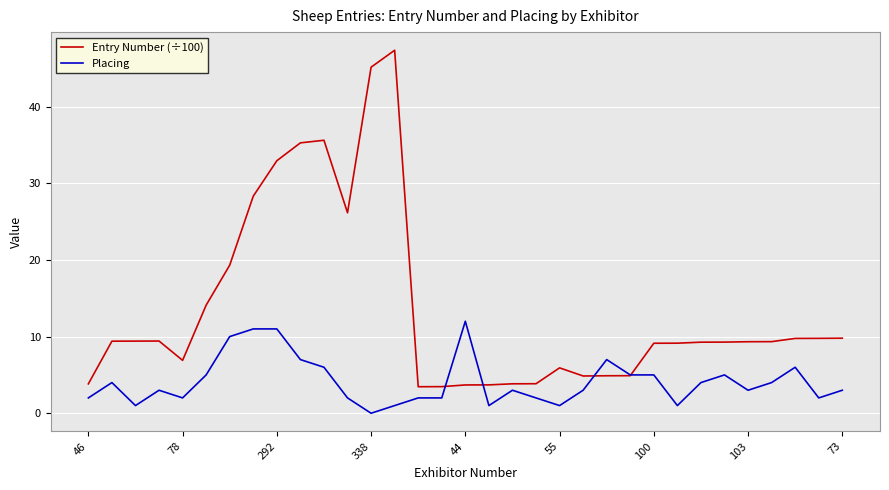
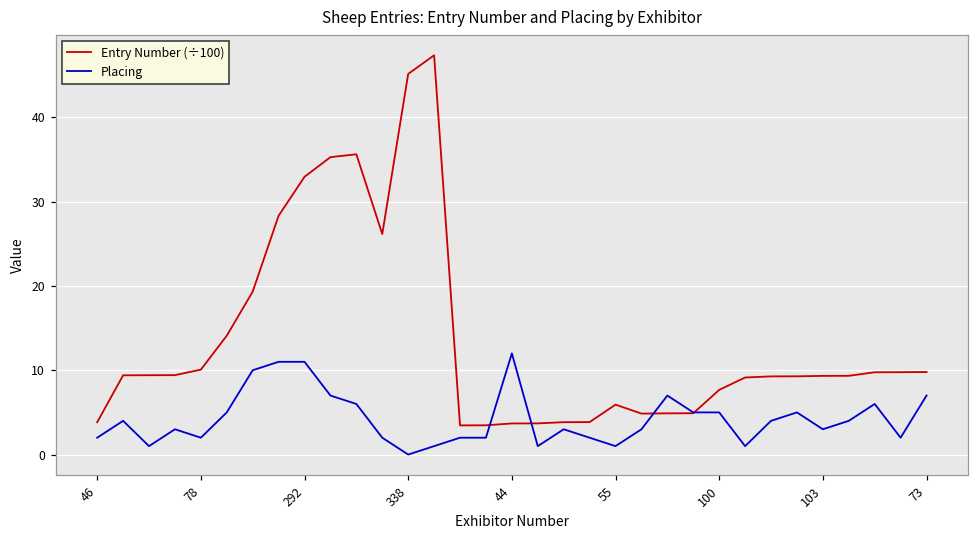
Entry Number (÷100), 78: 7 -> 10
Entry Number (÷100), 100: 9 -> 8
Placing, 73: 3 -> 7
